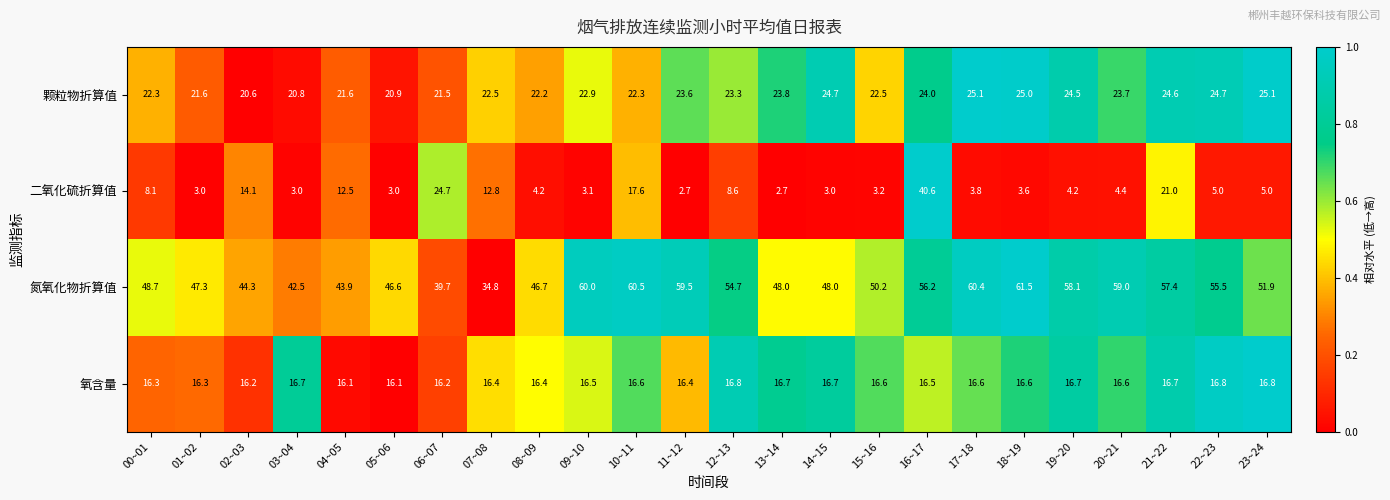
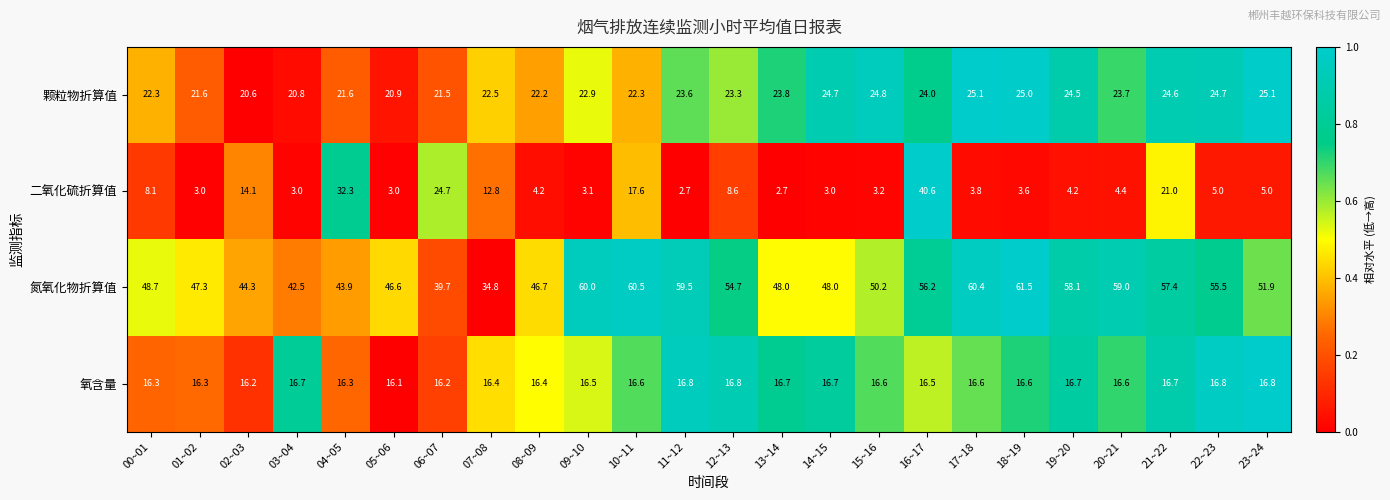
颗粒物折算值, 15~16: 22.5 -> 24.8
二氧化硫折算值, 04~05: 12.5 -> 32.3
氧含量, 04~05: 16.1 -> 16.3
氧含量, 11~12: 16.4 -> 16.8
